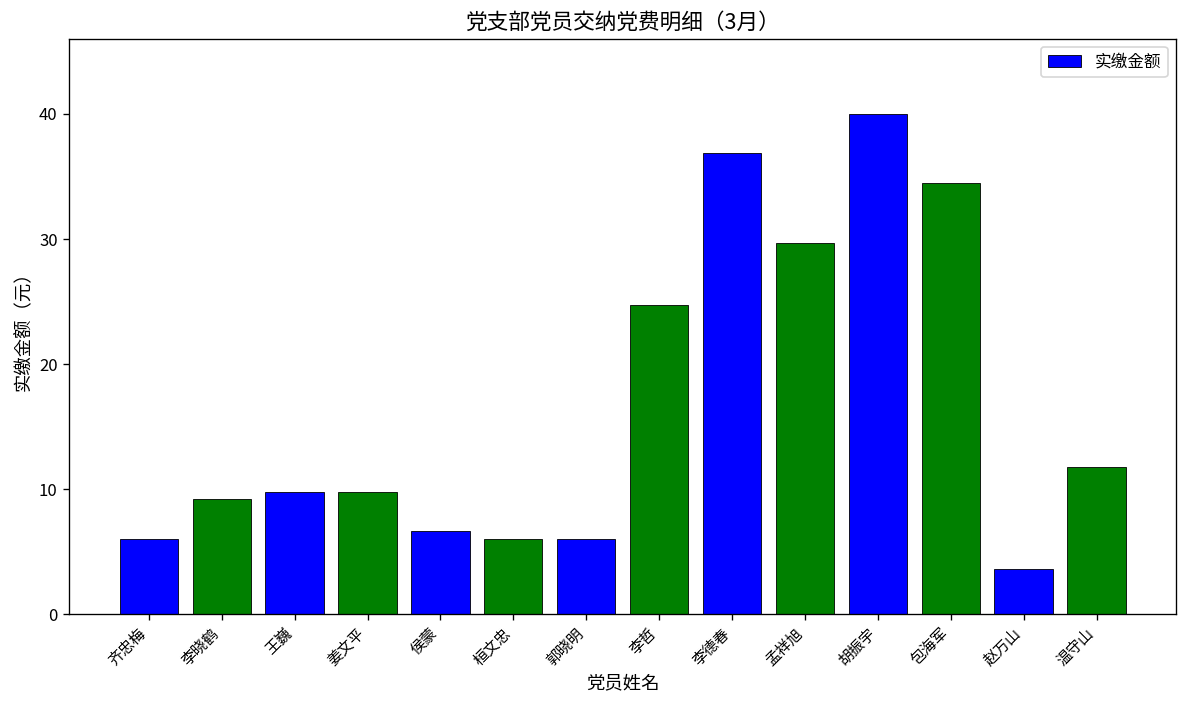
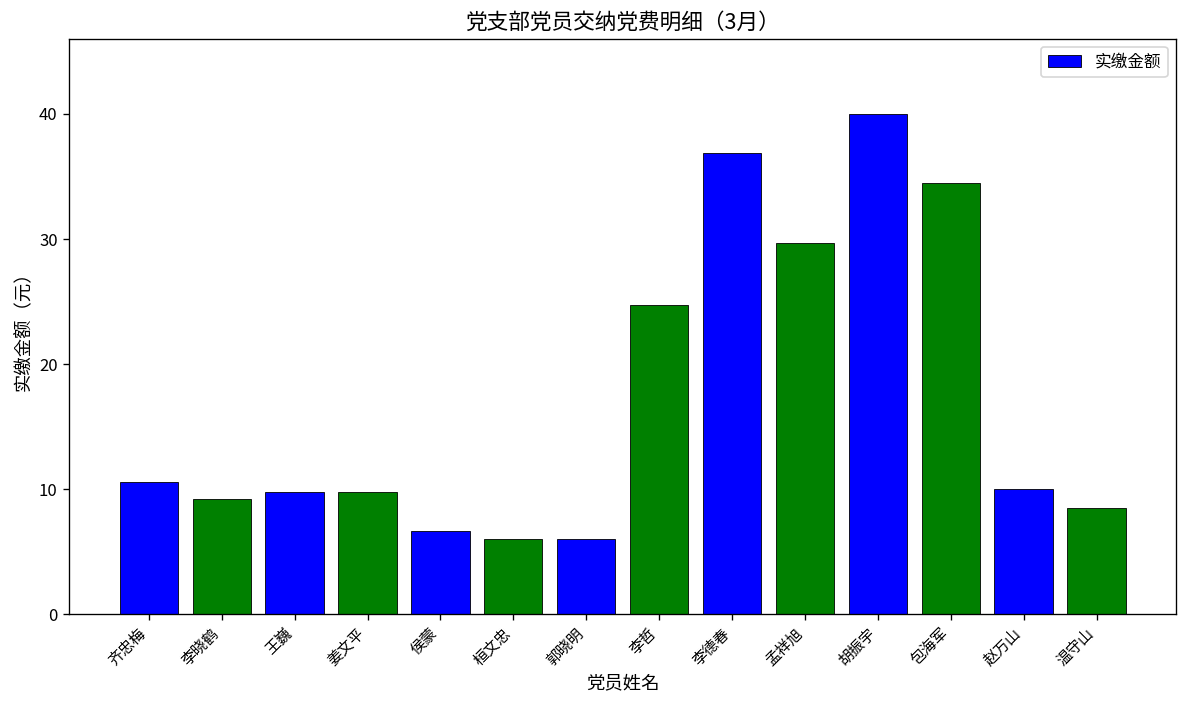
齐忠梅: 6.0 -> 10.6
赵万山: 3.6 -> 10.0
温守山: 11.8 -> 8.5
